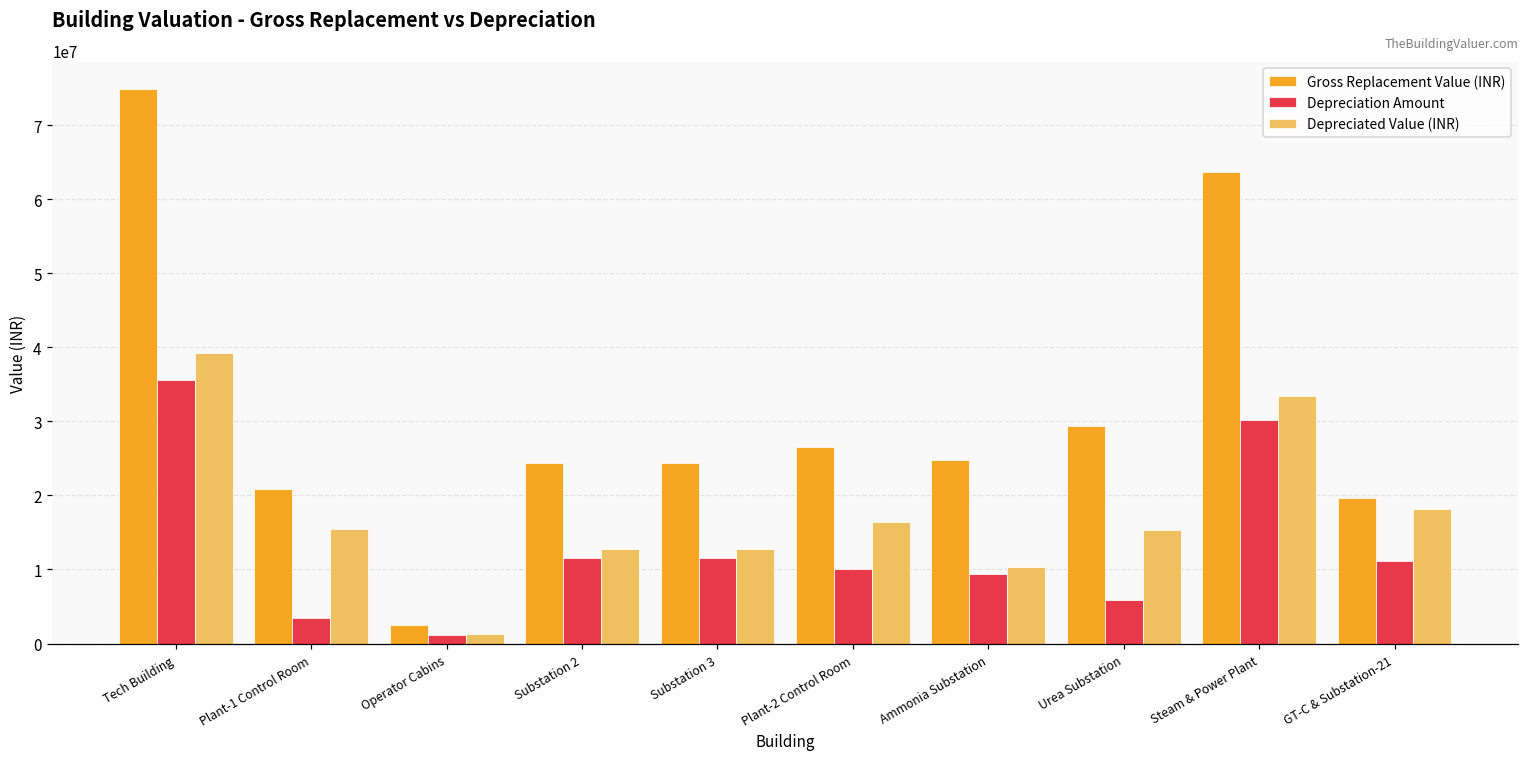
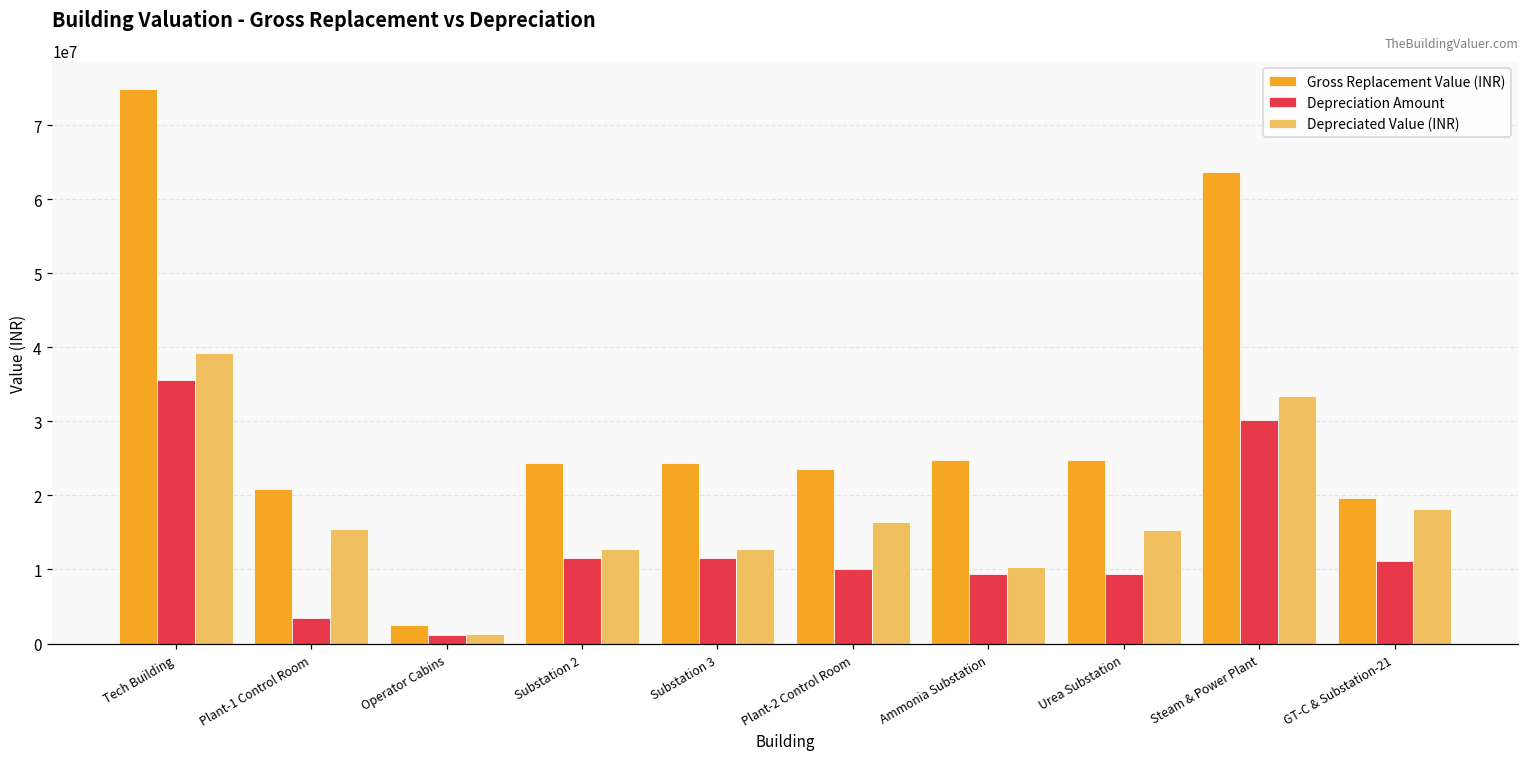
Gross Replacement Value (INR), Plant-2 Control Room: 27000000 -> 24000000
Gross Replacement Value (INR), Urea Substation: 29000000 -> 25000000
Depreciation Amount, Urea Substation: 6000000 -> 9000000
